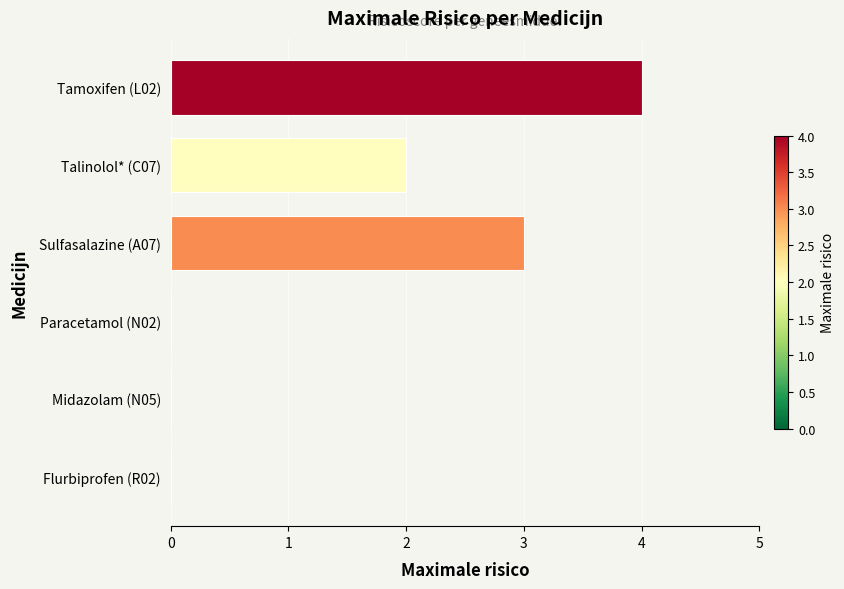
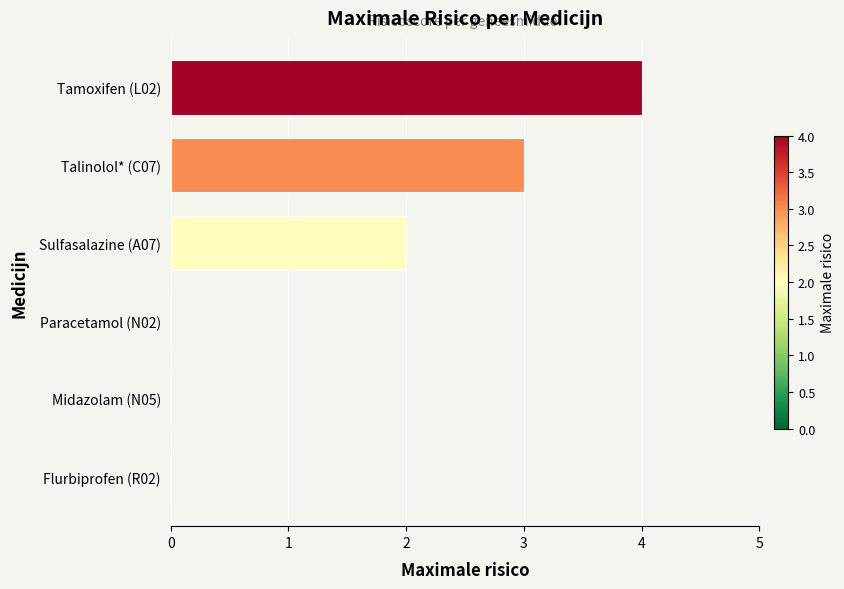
Talinolol* (C07): 2 -> 3
Sulfasalazine (A07): 3 -> 2
